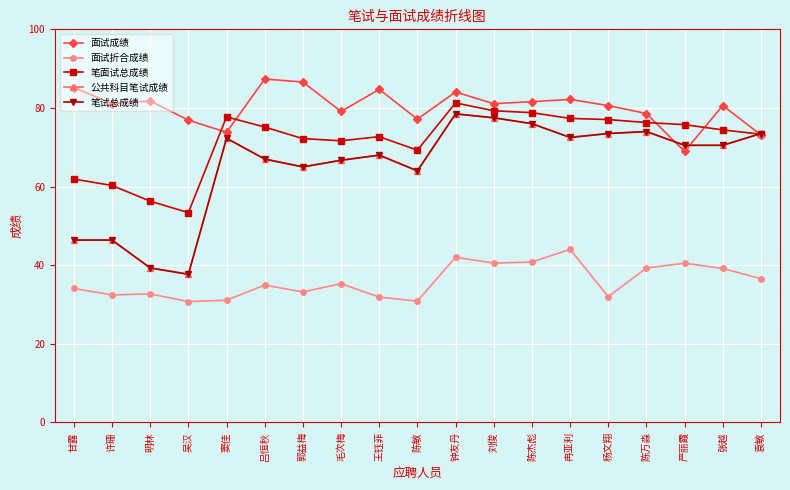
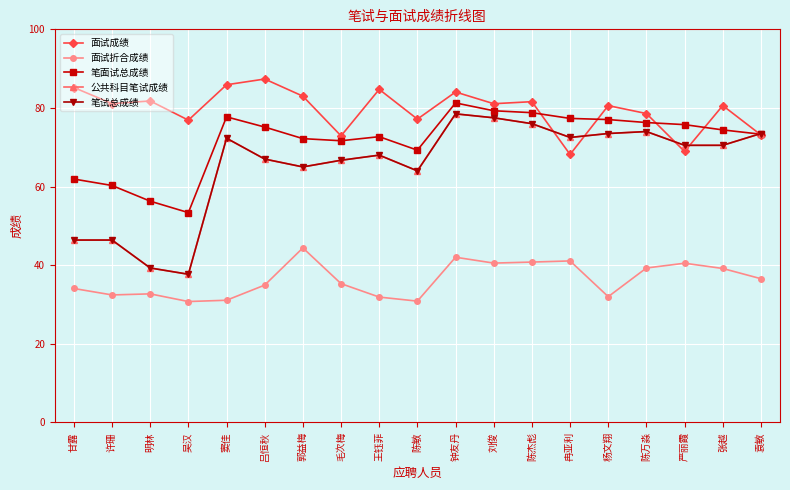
面试成绩, 窦佳: 74 -> 86
面试成绩, 郭益梅: 87 -> 83
面试折合成绩, 郭益梅: 33 -> 44
面试成绩, 毛次梅: 79 -> 73
面试成绩, 冉亚利: 82 -> 68
面试折合成绩, 冉亚利: 44 -> 41
